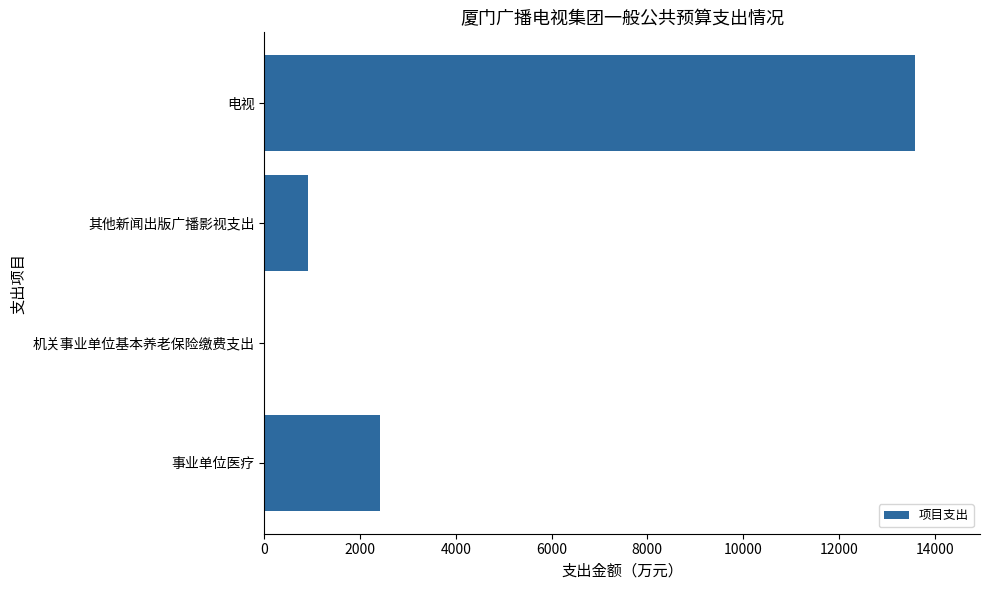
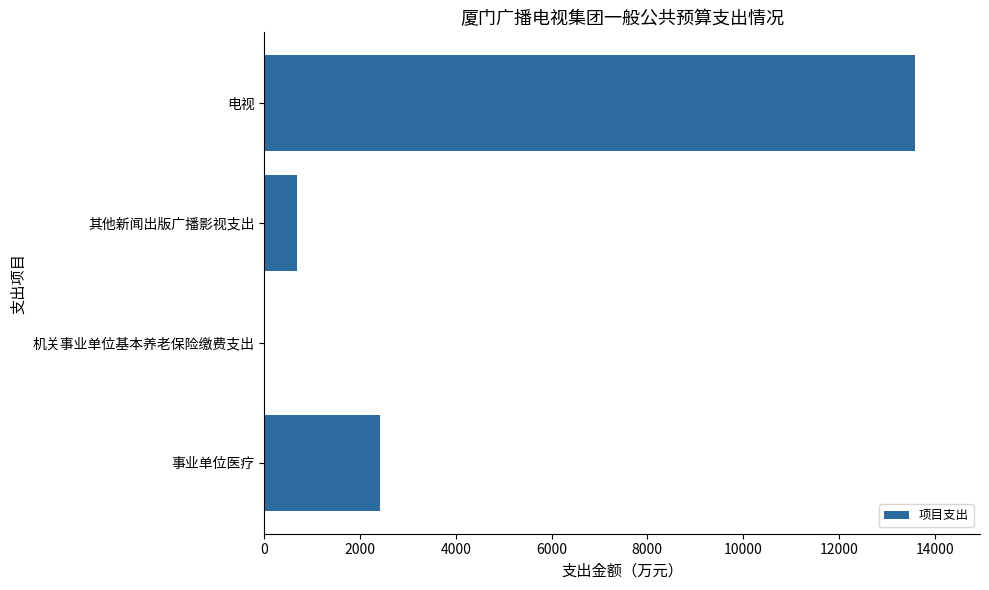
其他新闻出版广播影视支出: 900 -> 700
